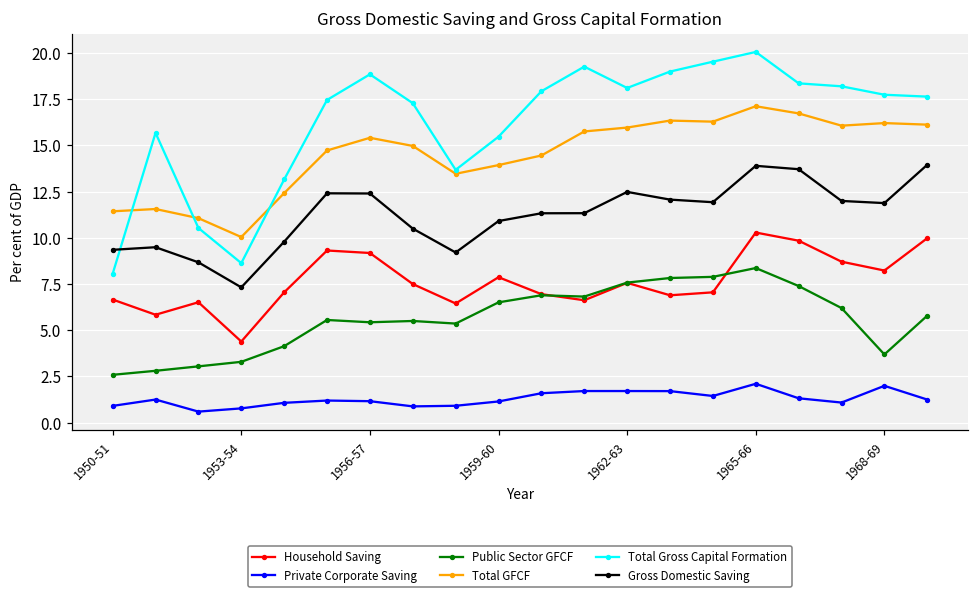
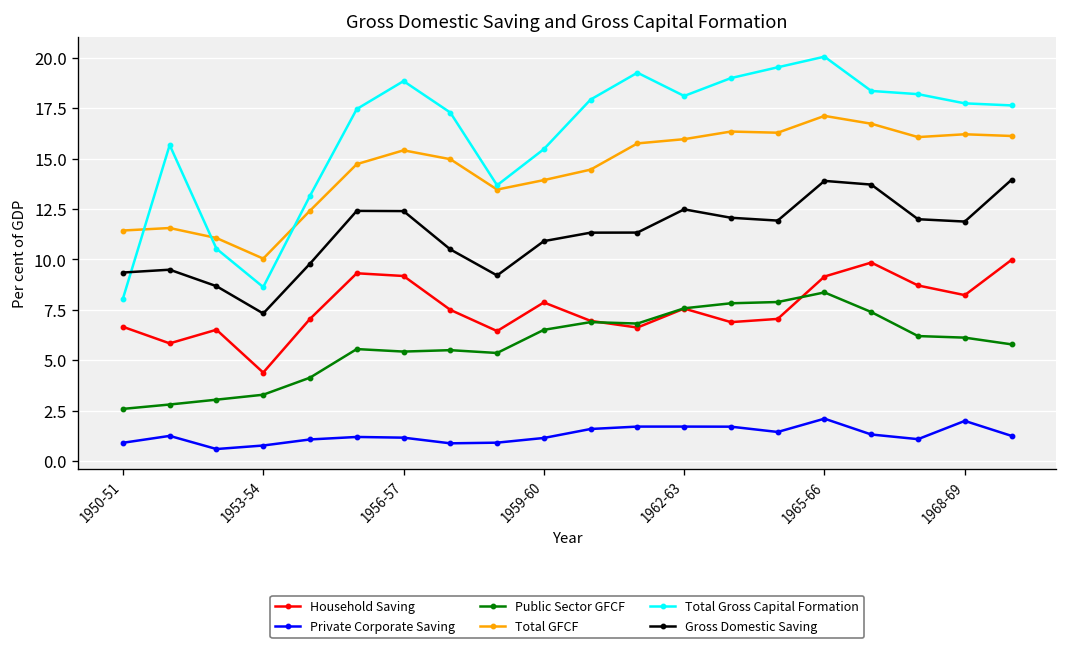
Household Saving, 1965-66: 10.3 -> 9.2
Public Sector GFCF, 1968-69: 3.7 -> 6.1
